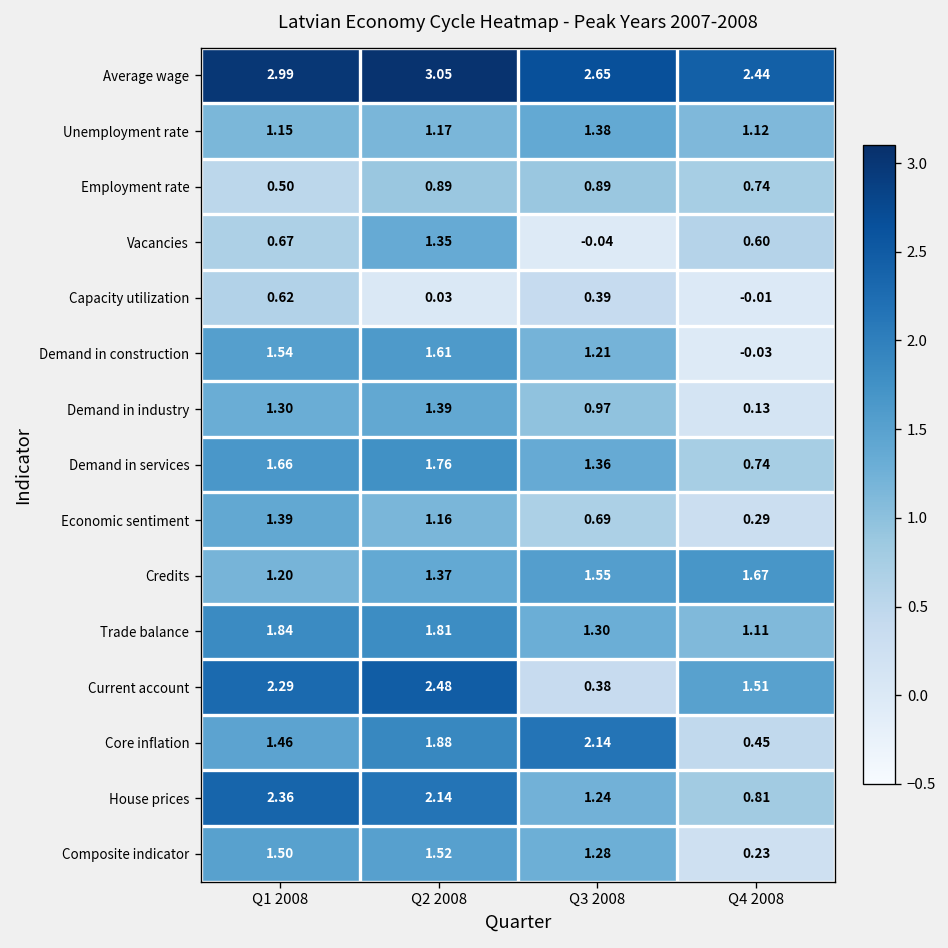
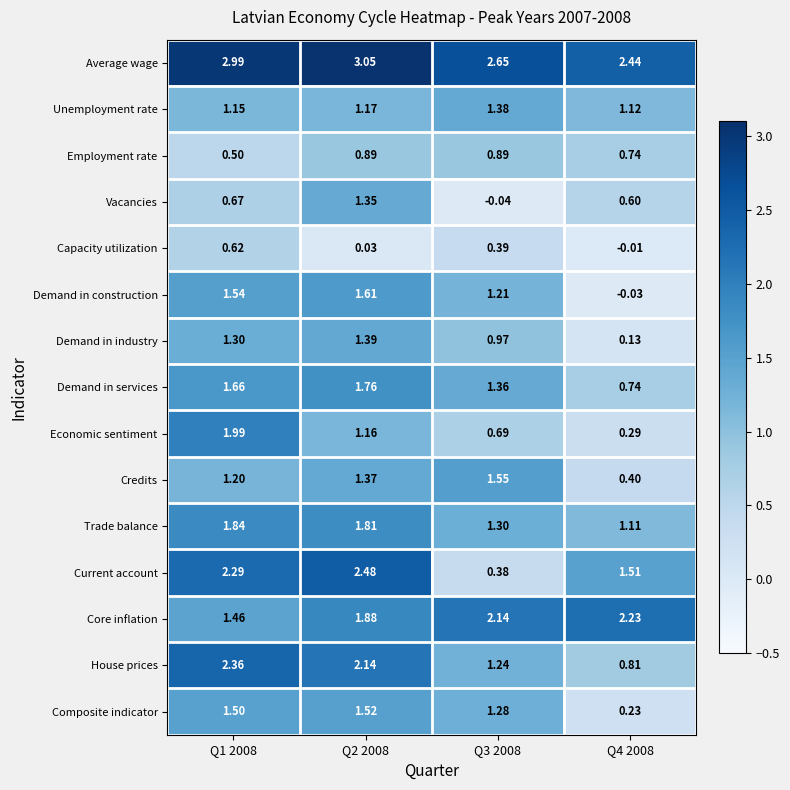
Economic sentiment, Q1 2008: 1.39 -> 1.99
Credits, Q4 2008: 1.67 -> 0.40
Core inflation, Q4 2008: 0.45 -> 2.23
